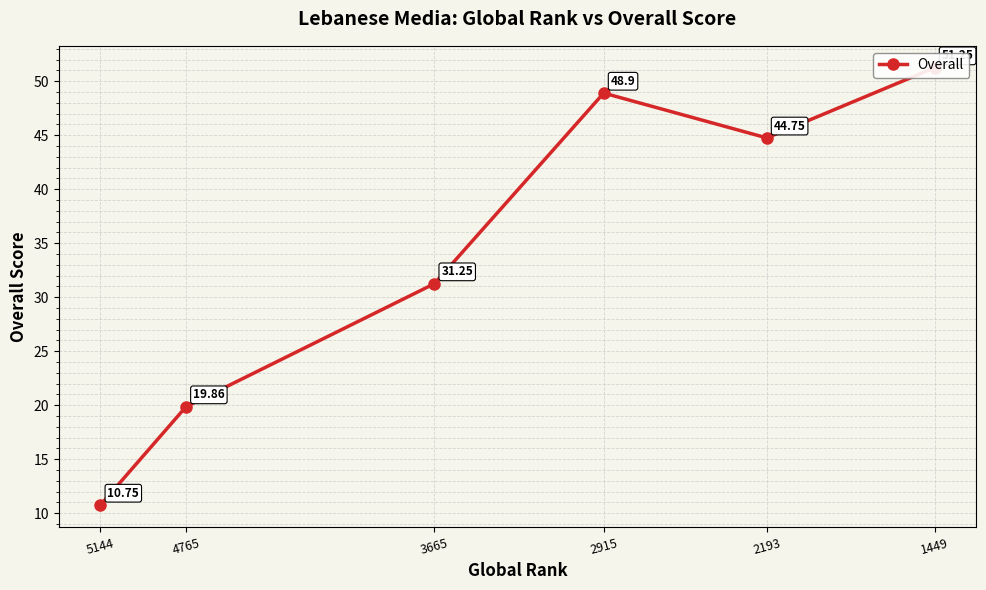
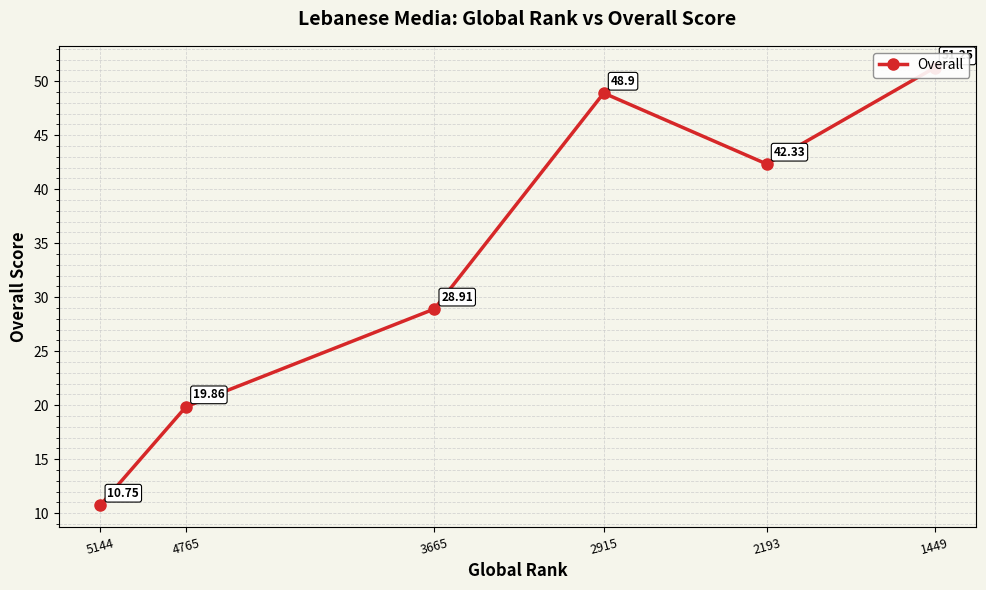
3665: 31.25 -> 28.91
2193: 44.75 -> 42.33
